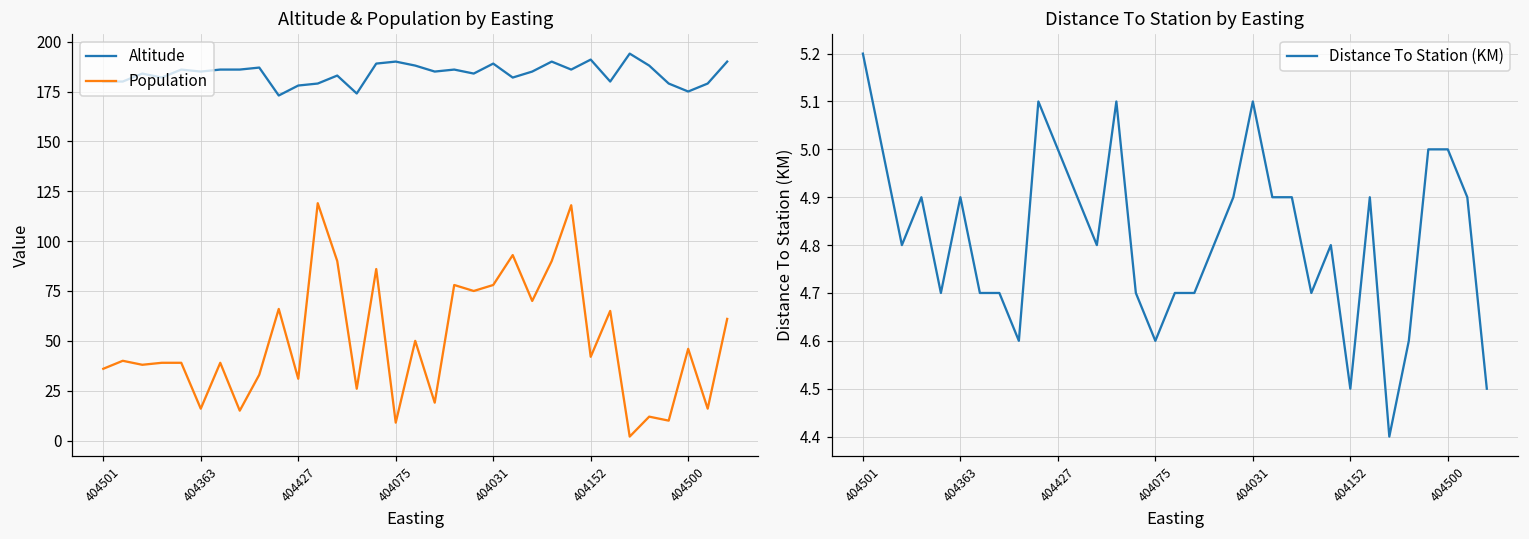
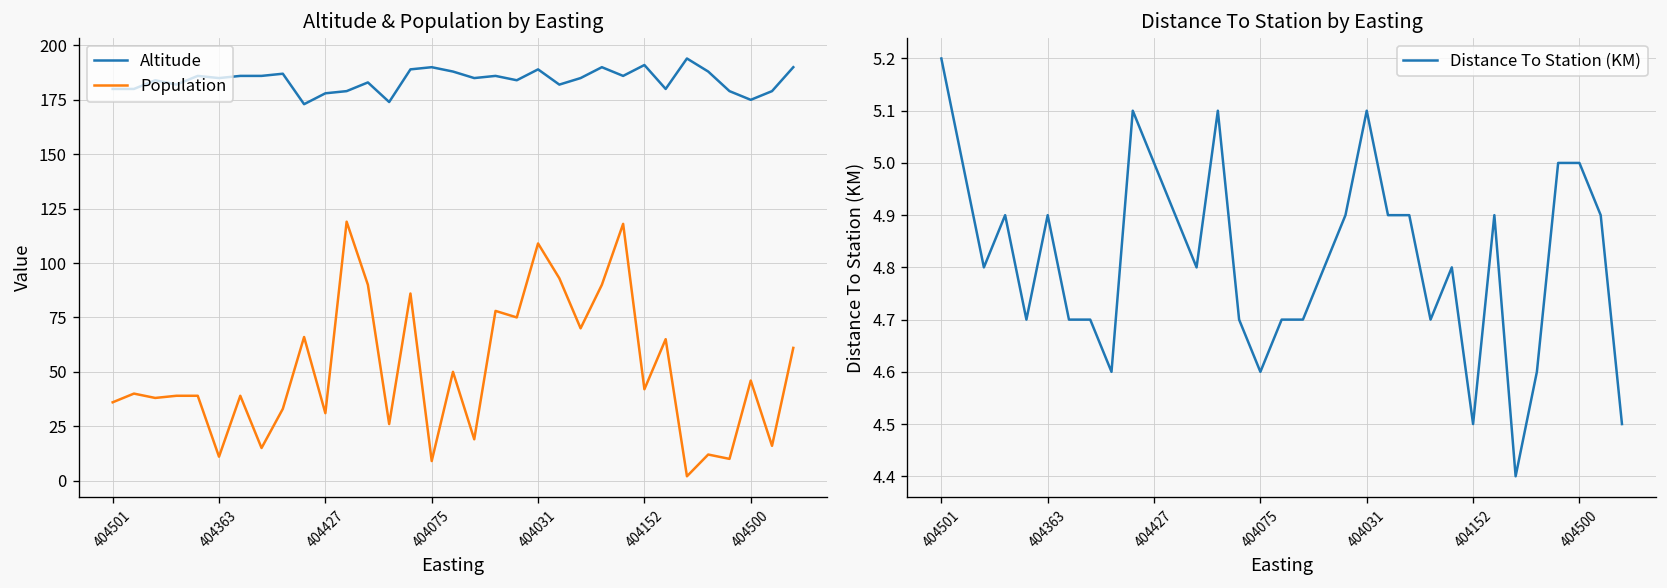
Altitude & Population by Easting, Population, 404363: 16 -> 11
Altitude & Population by Easting, Population, 404031: 78 -> 109
